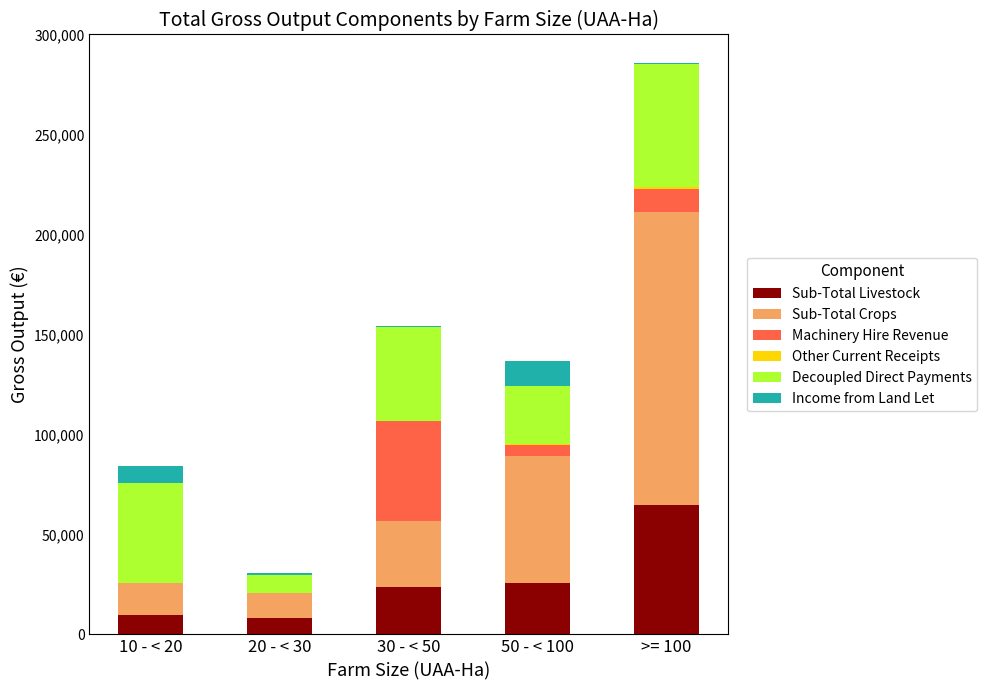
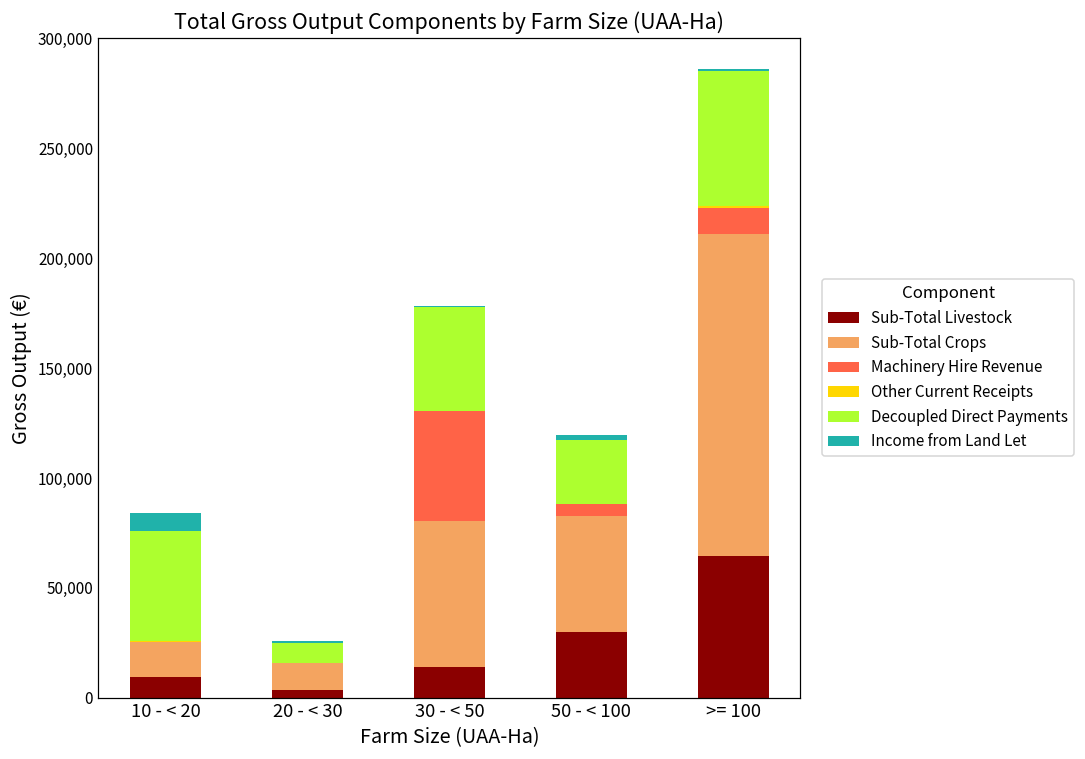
Sub-Total Livestock, 20 - < 30: 8,000 -> 3,000
Sub-Total Livestock, 30 - < 50: 24,000 -> 14,000
Sub-Total Crops, 30 - < 50: 33,000 -> 67,000
Sub-Total Livestock, 50 - < 100: 26,000 -> 30,000
Sub-Total Crops, 50 - < 100: 64,000 -> 52,000
Income from Land Let, 50 - < 100: 13,000 -> 2,000
